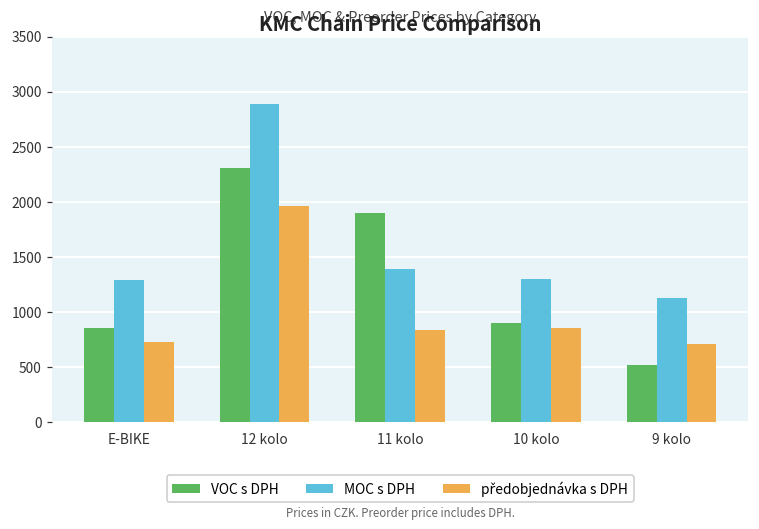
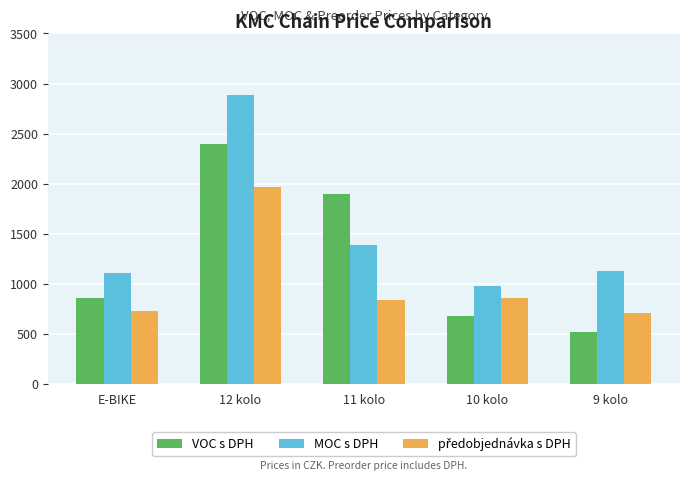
MOC s DPH, E-BIKE: 1290 -> 1110
VOC s DPH, 12 kolo: 2310 -> 2400
VOC s DPH, 10 kolo: 900 -> 680
MOC s DPH, 10 kolo: 1300 -> 980
